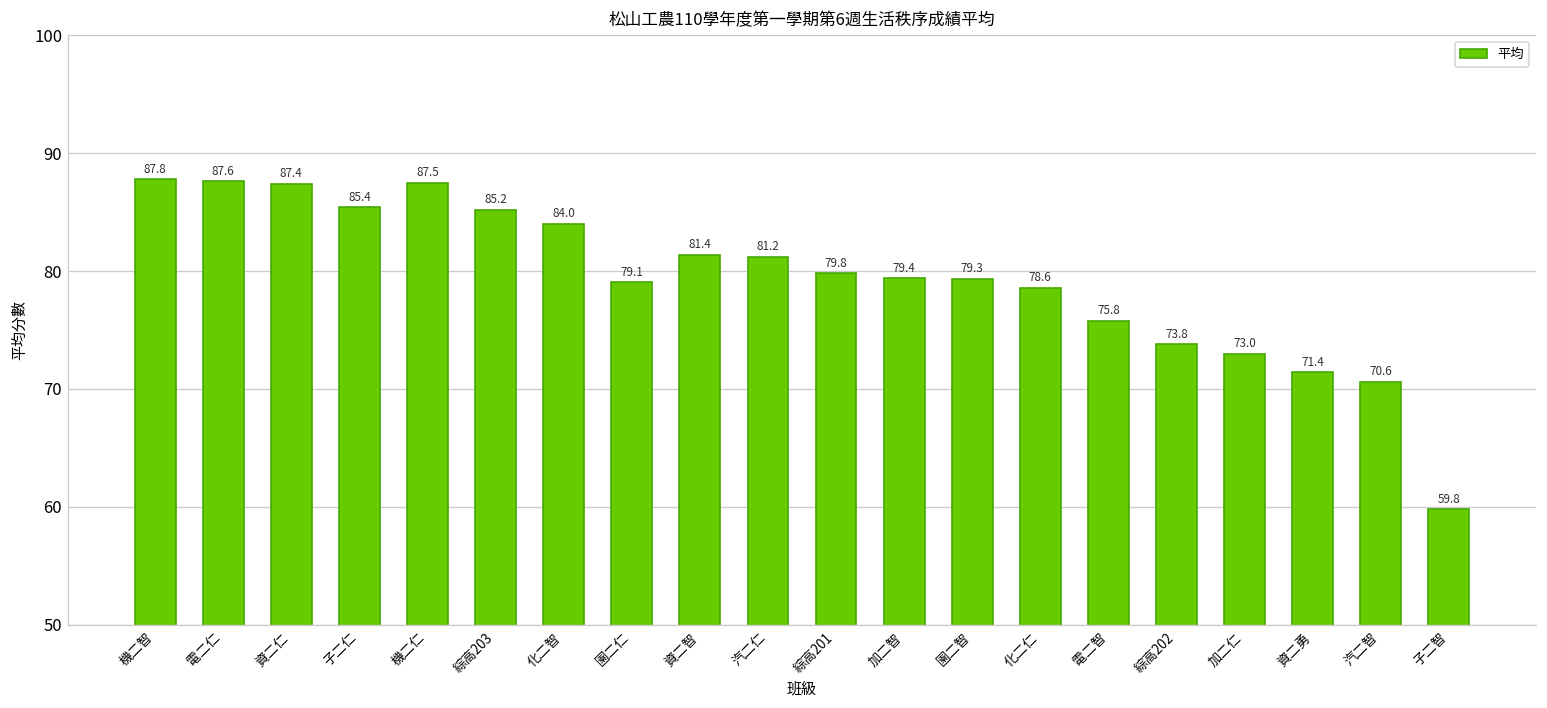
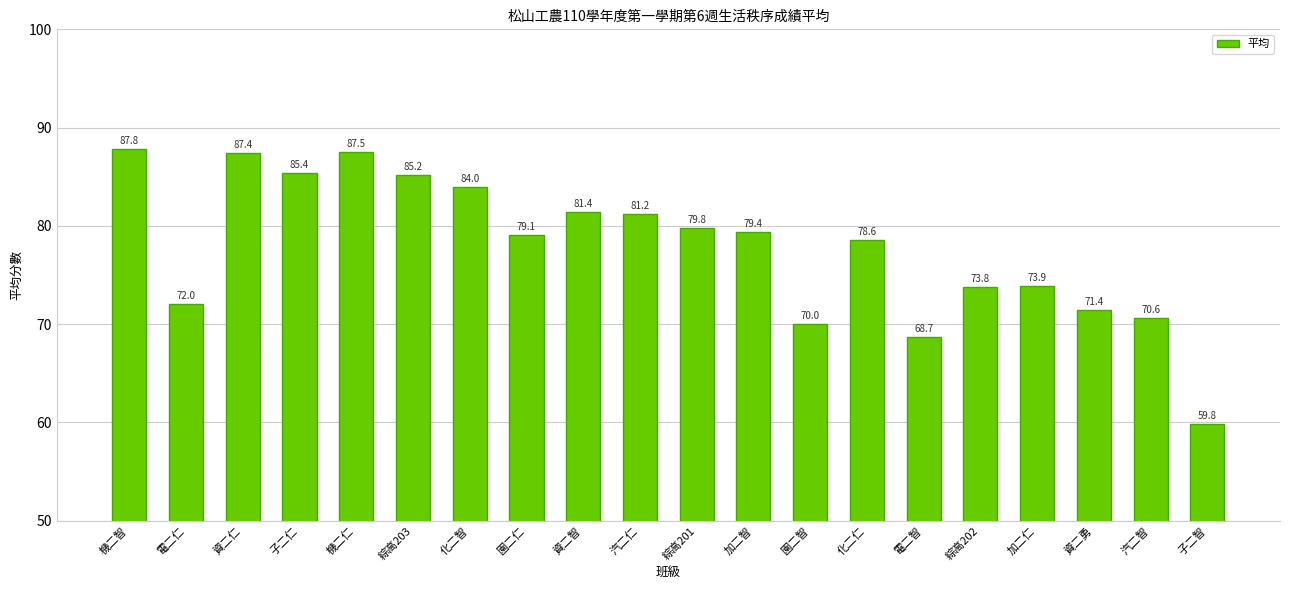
電二仁: 87.6 -> 72.0
園二智: 79.3 -> 70.0
電二智: 75.8 -> 68.7
加二仁: 73.0 -> 73.9
